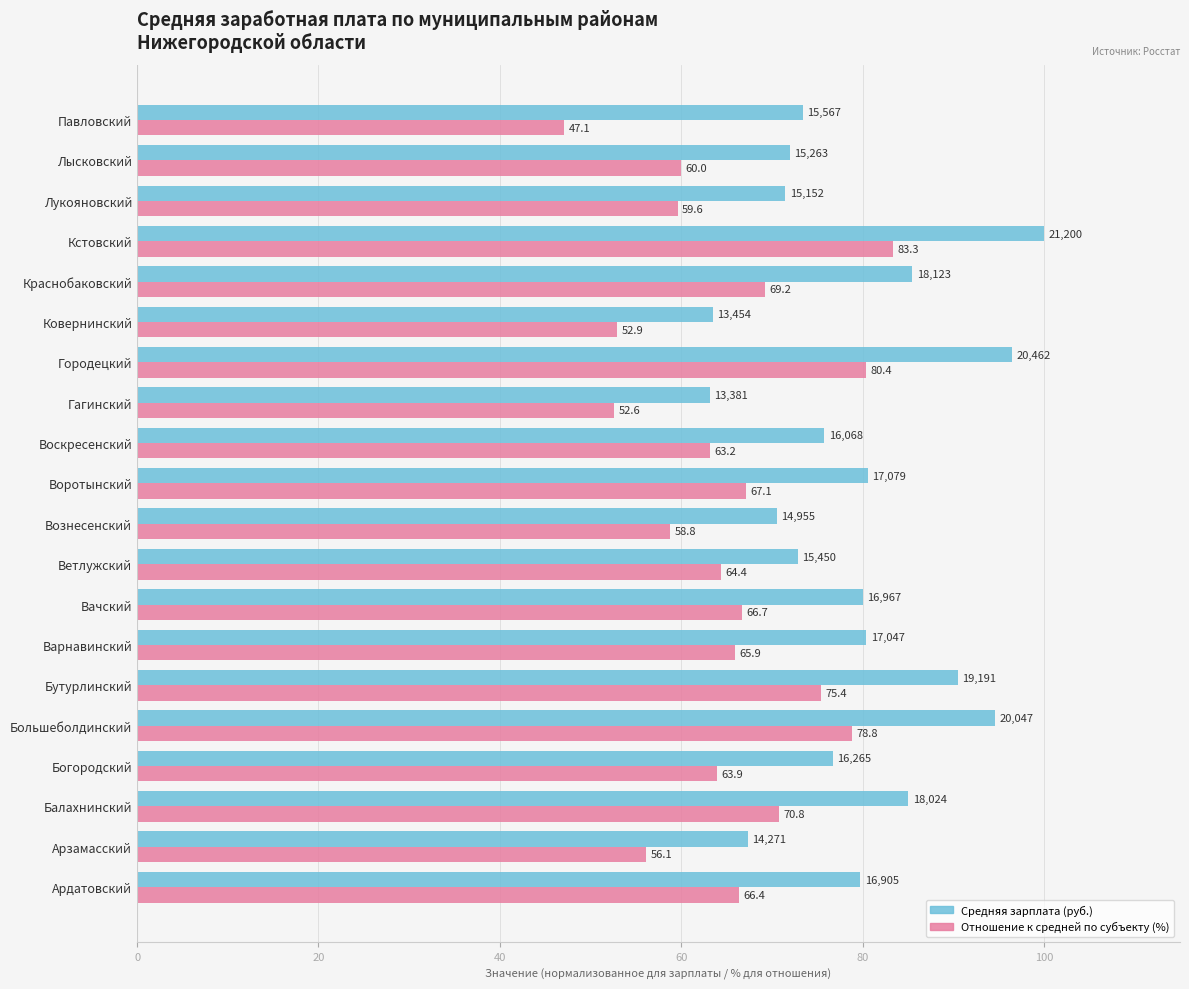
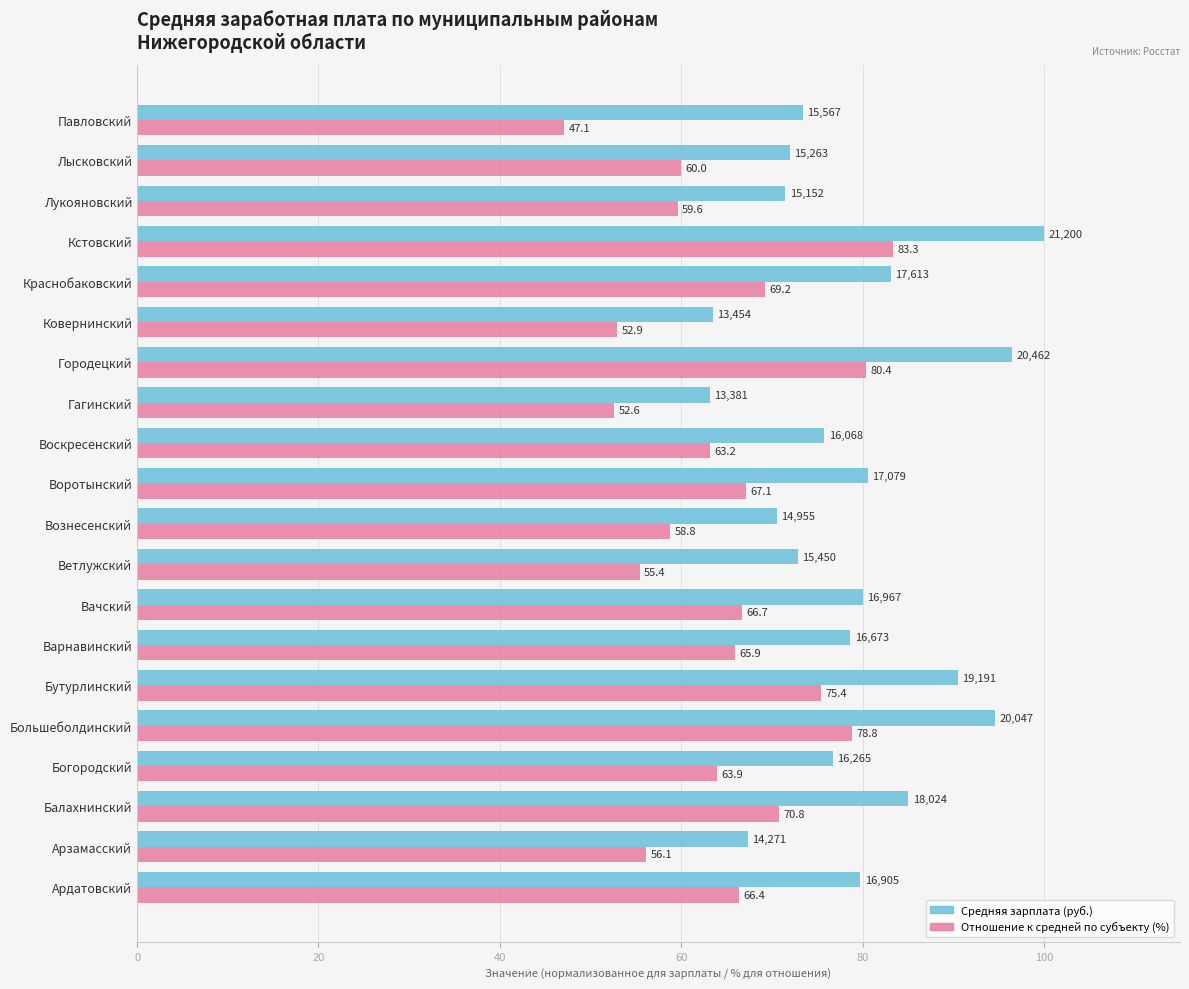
Средняя зарплата (руб.), Краснобаковский: 18,123 -> 17,613
Отношение к средней по субъекту (%), Ветлужский: 64.4 -> 55.4
Средняя зарплата (руб.), Варнавинский: 17,047 -> 16,673
